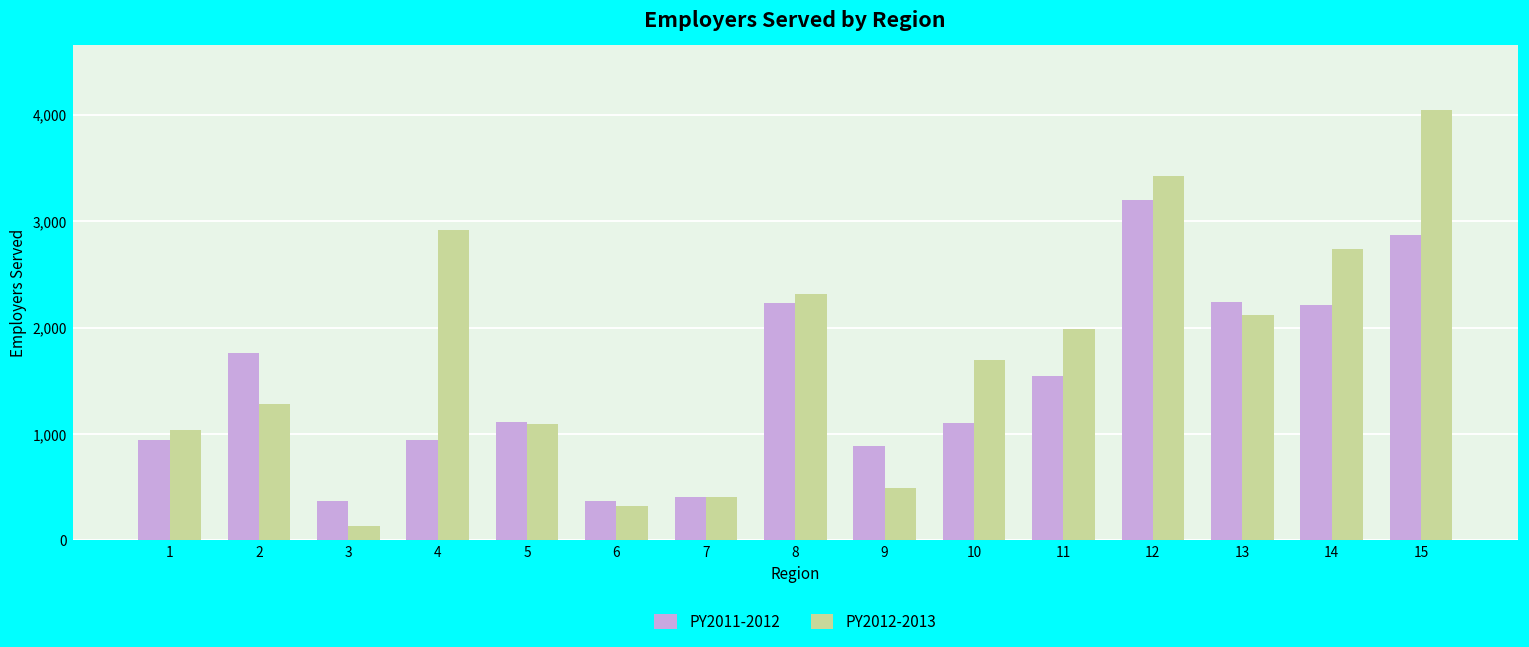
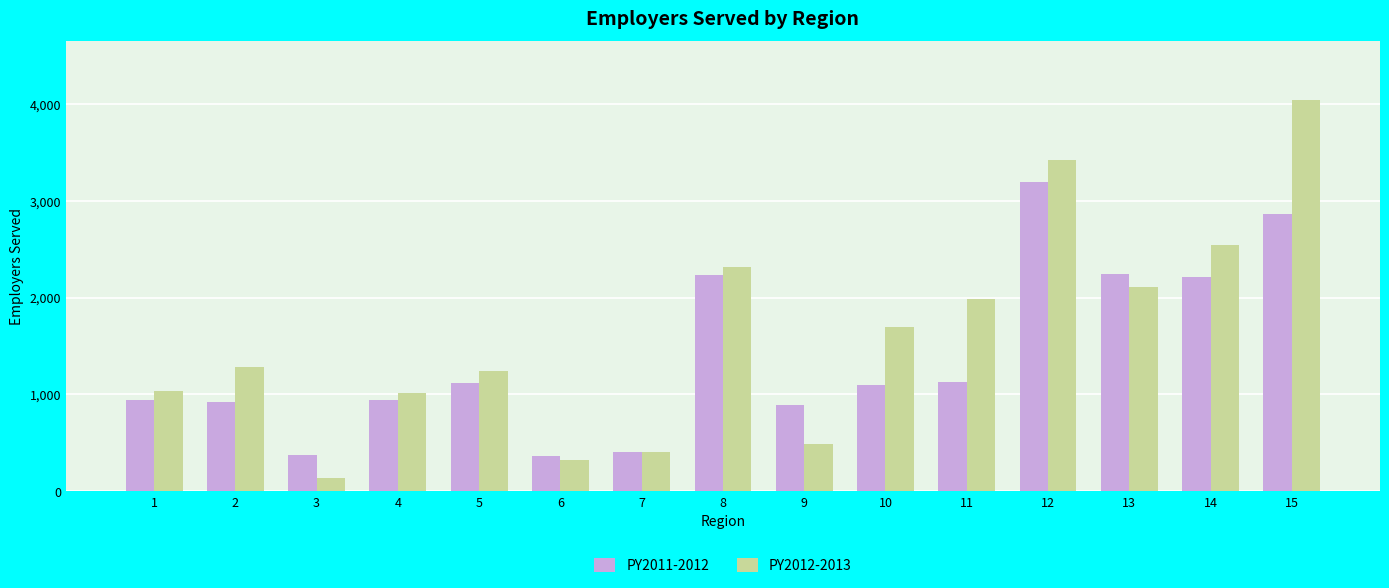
PY2011-2012, 2: 1,800 -> 900
PY2012-2013, 4: 2,900 -> 1,000
PY2012-2013, 5: 1,100 -> 1,200
PY2011-2012, 11: 1,500 -> 1,100
PY2012-2013, 14: 2,700 -> 2,500
